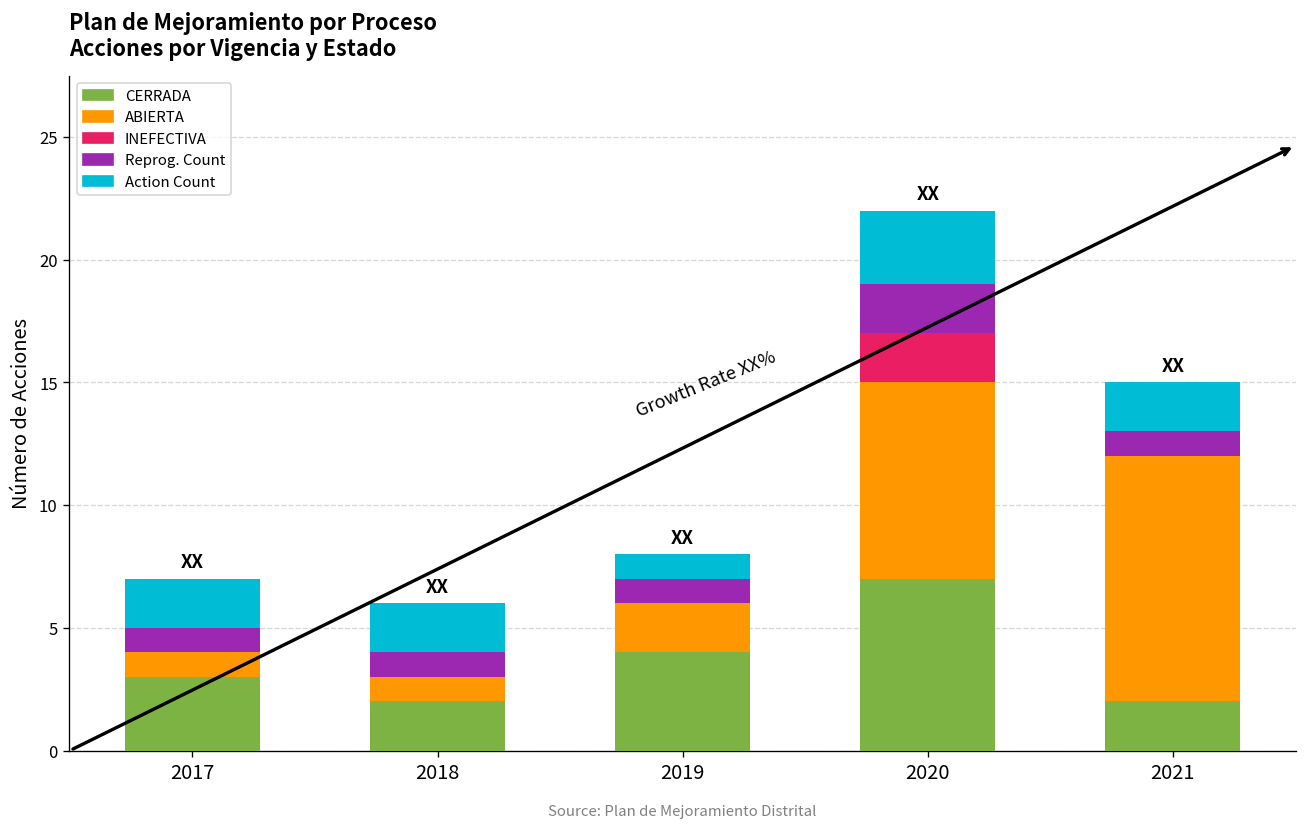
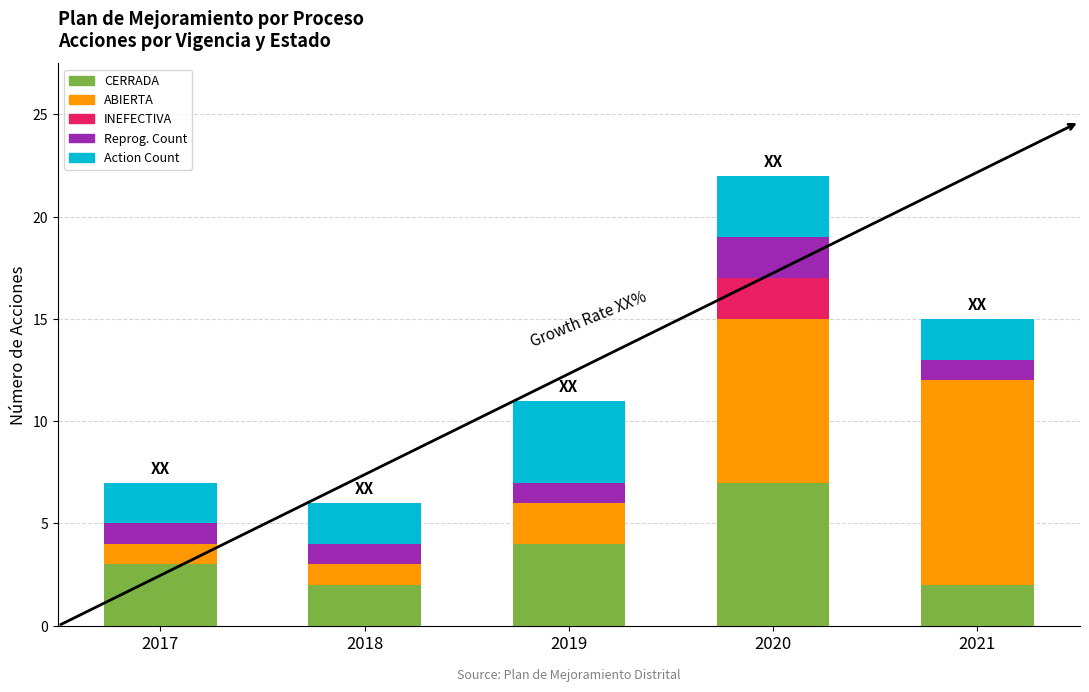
Action Count, 2019: 1 -> 4
